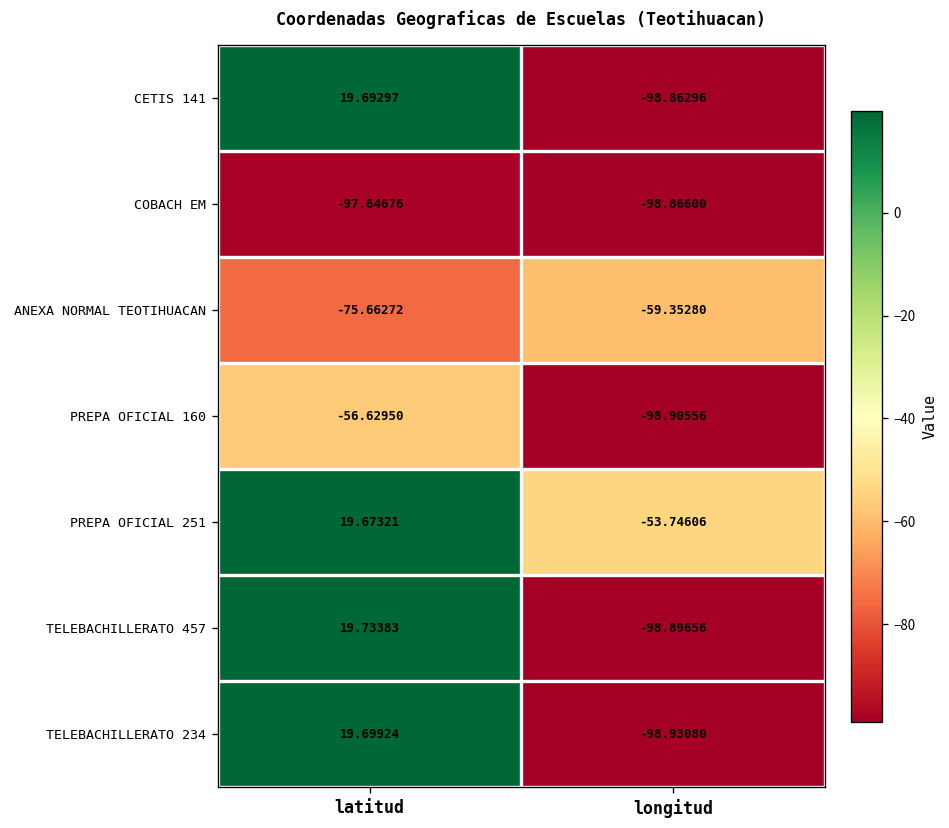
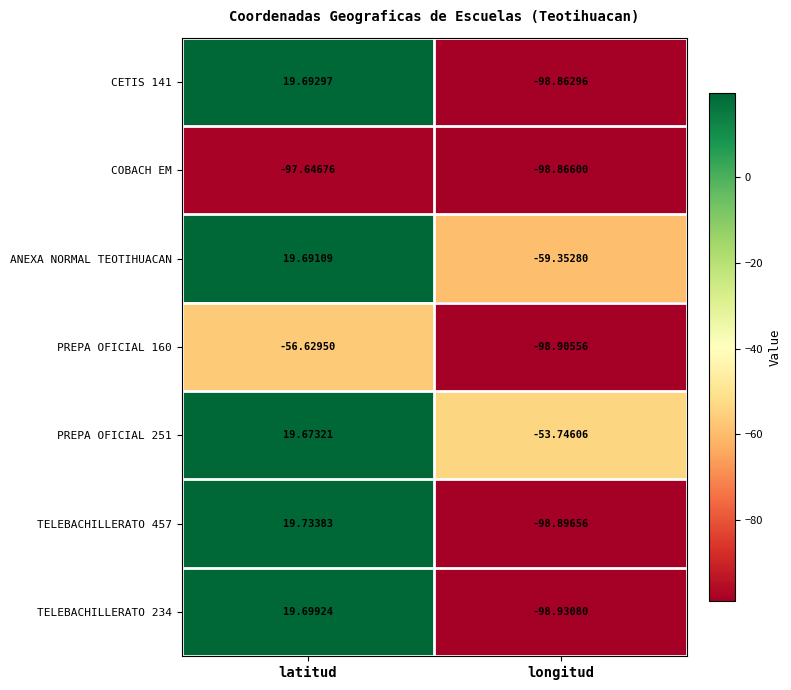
ANEXA NORMAL TEOTIHUACAN, latitud: -75.66272 -> 19.69109
